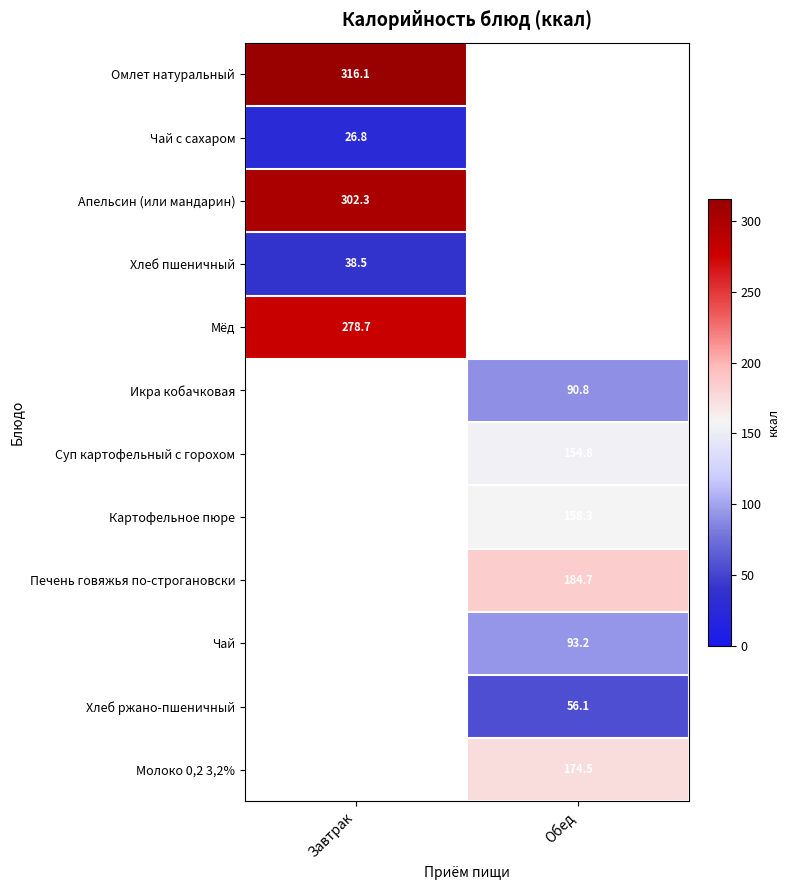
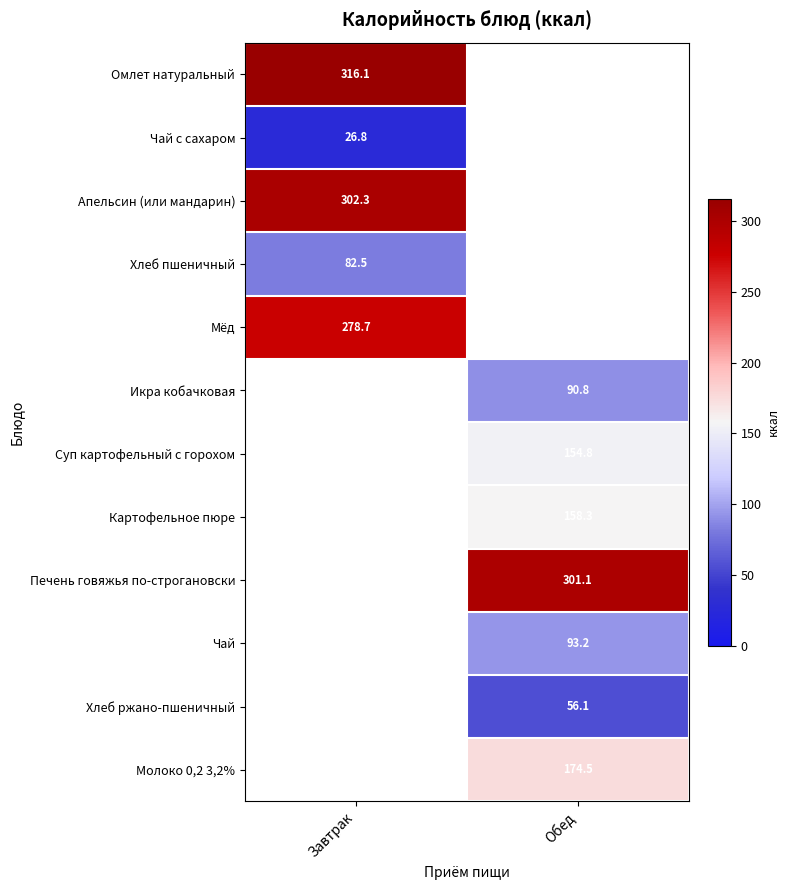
Хлеб пшеничный, Завтрак: 38.5 -> 82.5
Печень говяжья по-строгановски, Обед: 184.7 -> 301.1
